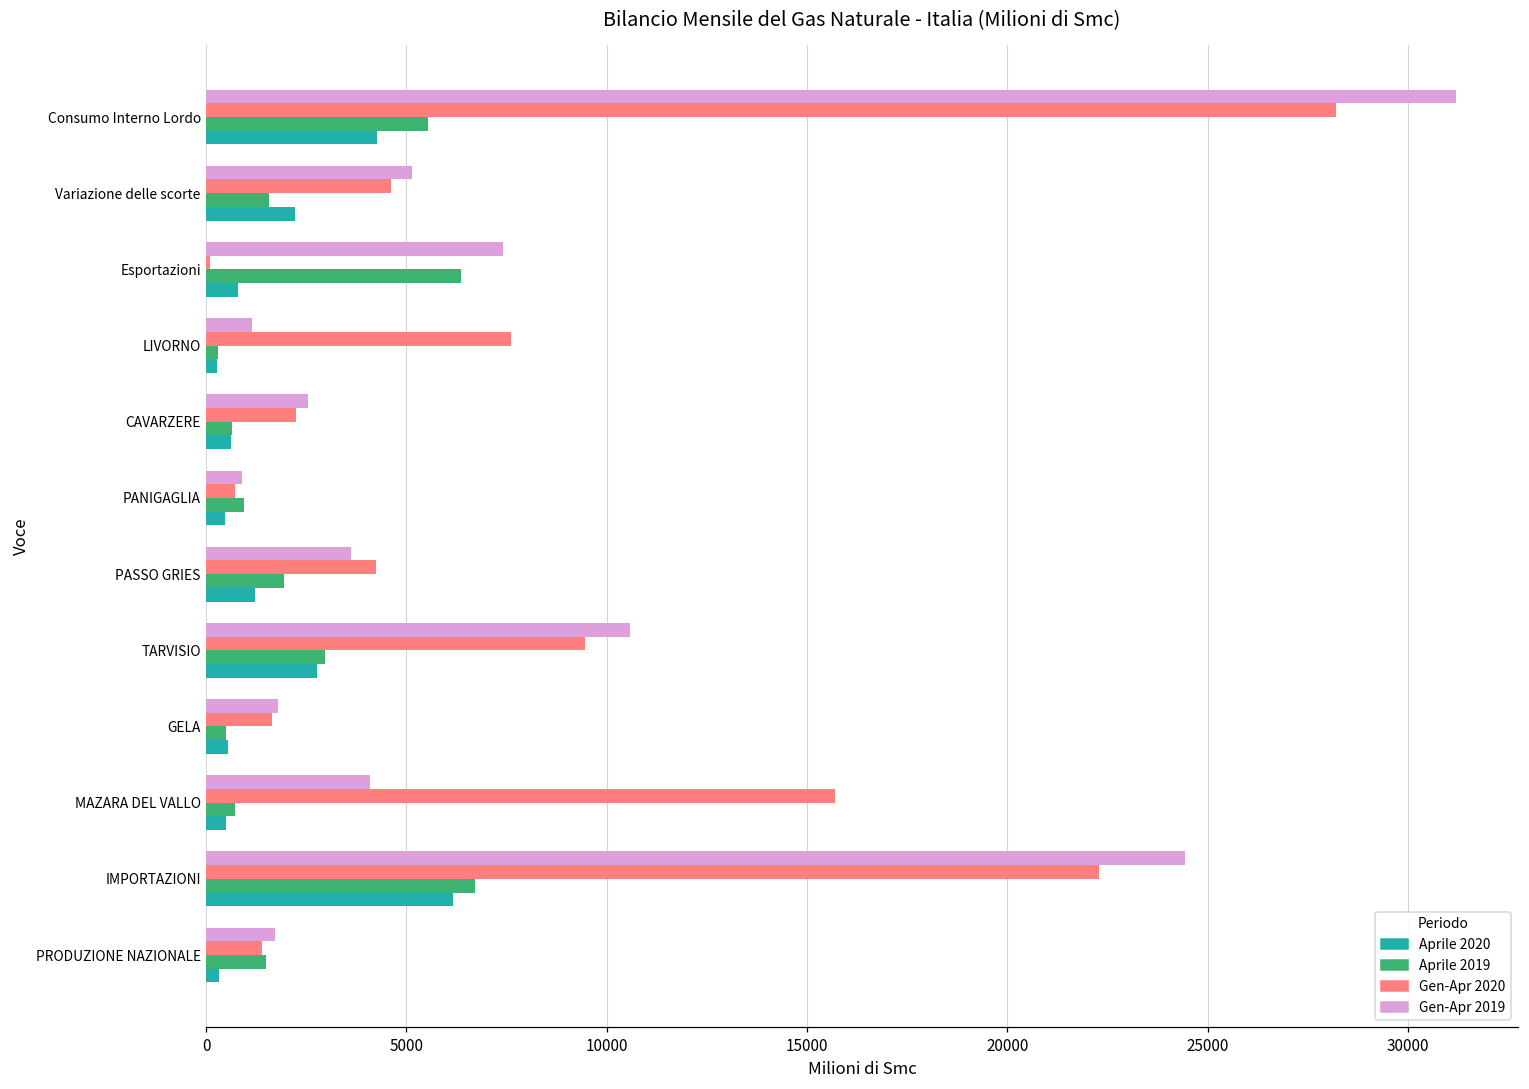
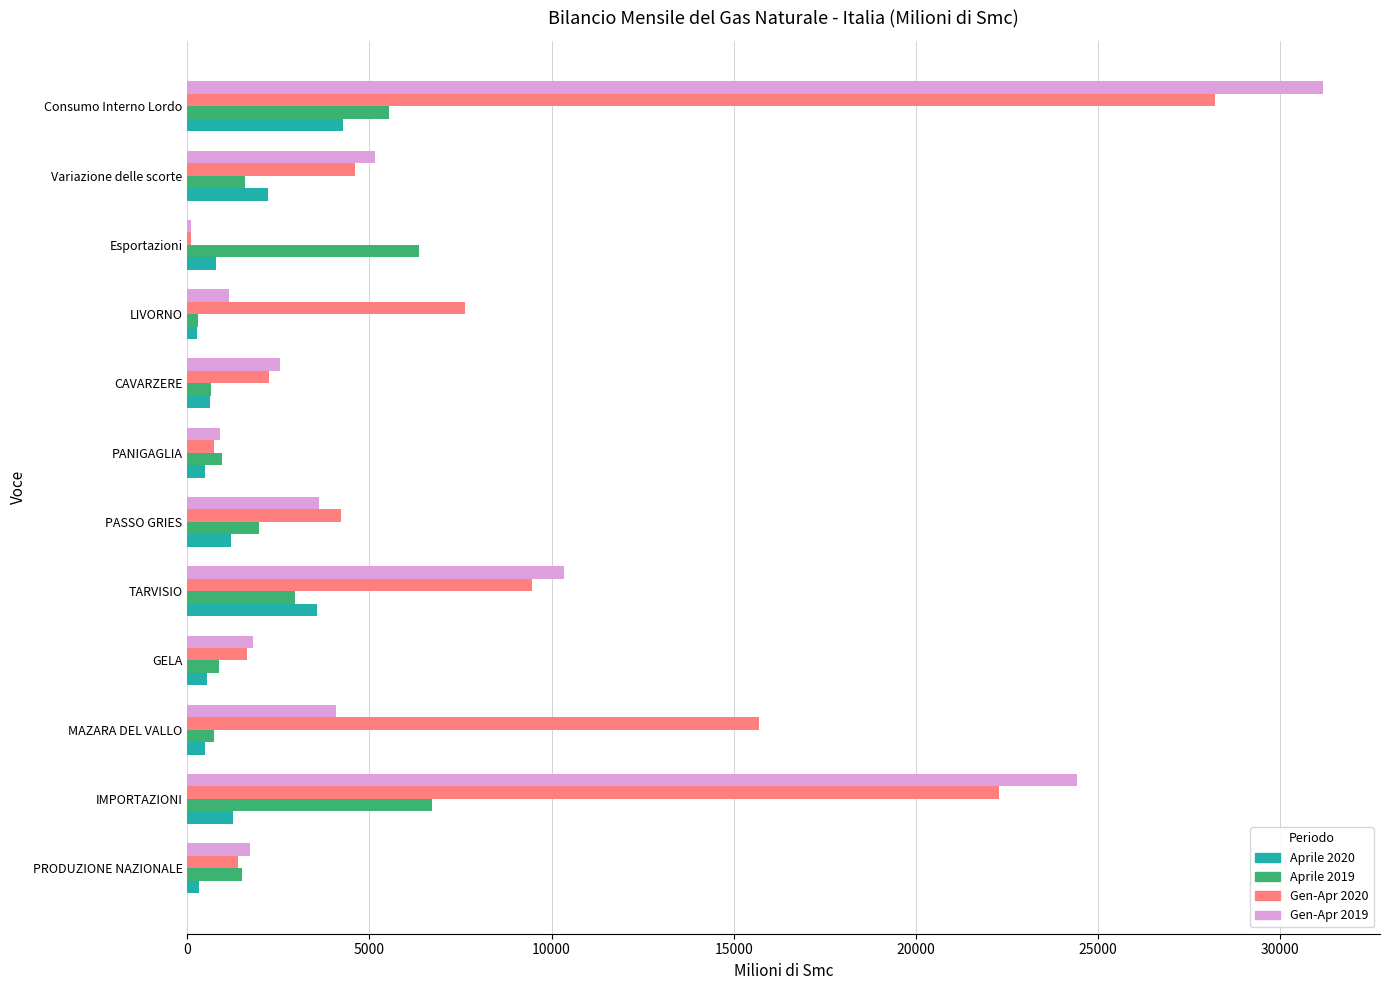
Gen-Apr 2019, Esportazioni: 7400 -> 100
Gen-Apr 2019, TARVISIO: 10600 -> 10300
Aprile 2020, TARVISIO: 2800 -> 3600
Aprile 2019, GELA: 500 -> 900
Aprile 2020, IMPORTAZIONI: 6200 -> 1300
